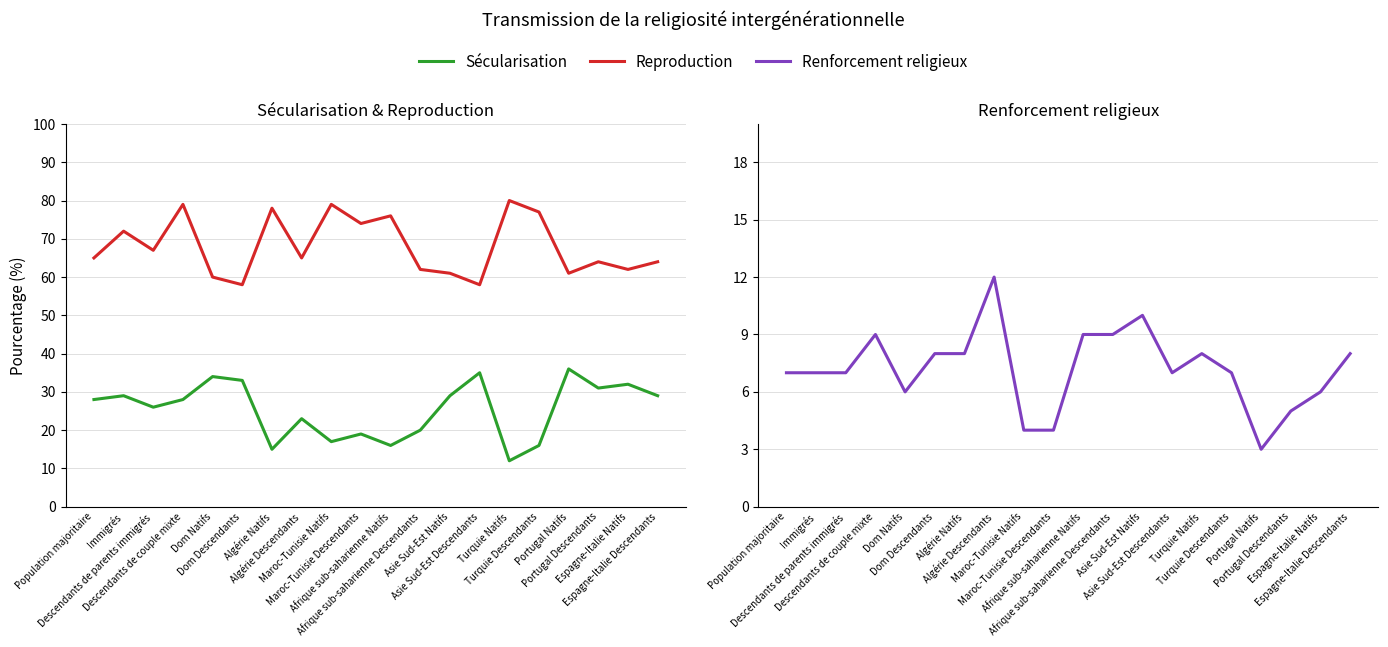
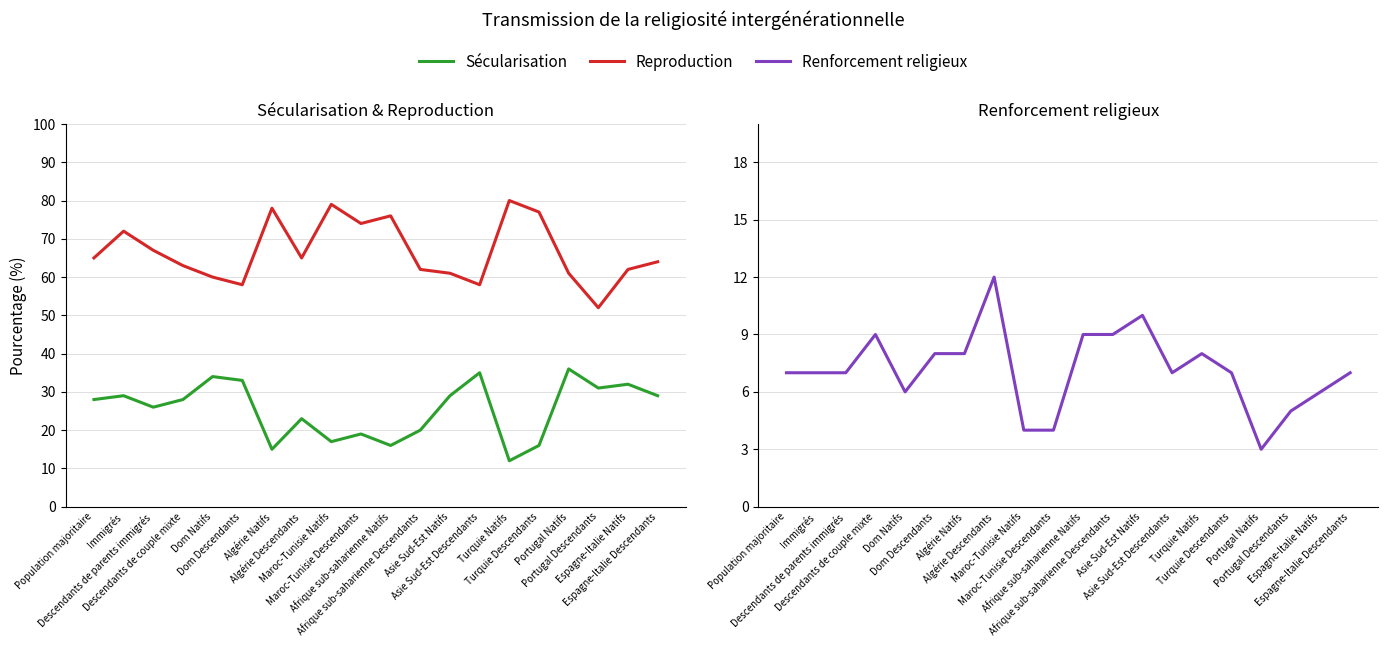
Sécularisation & Reproduction, Reproduction, Descendants de couple mixte: 79 -> 63
Sécularisation & Reproduction, Reproduction, Portugal Descendants: 64 -> 52
Renforcement religieux, Espagne-Italie Descendants: 8 -> 7
